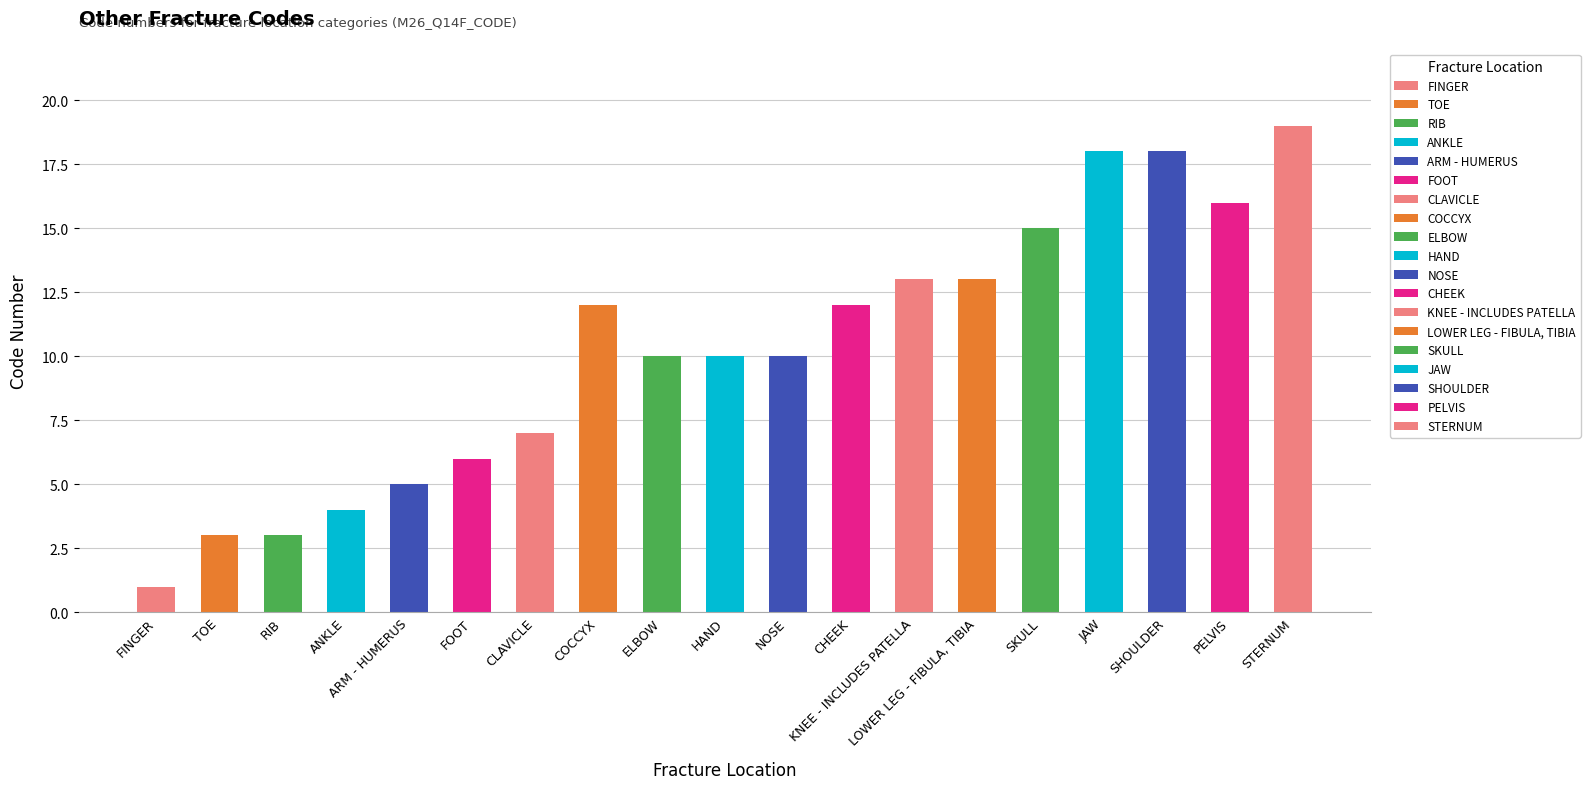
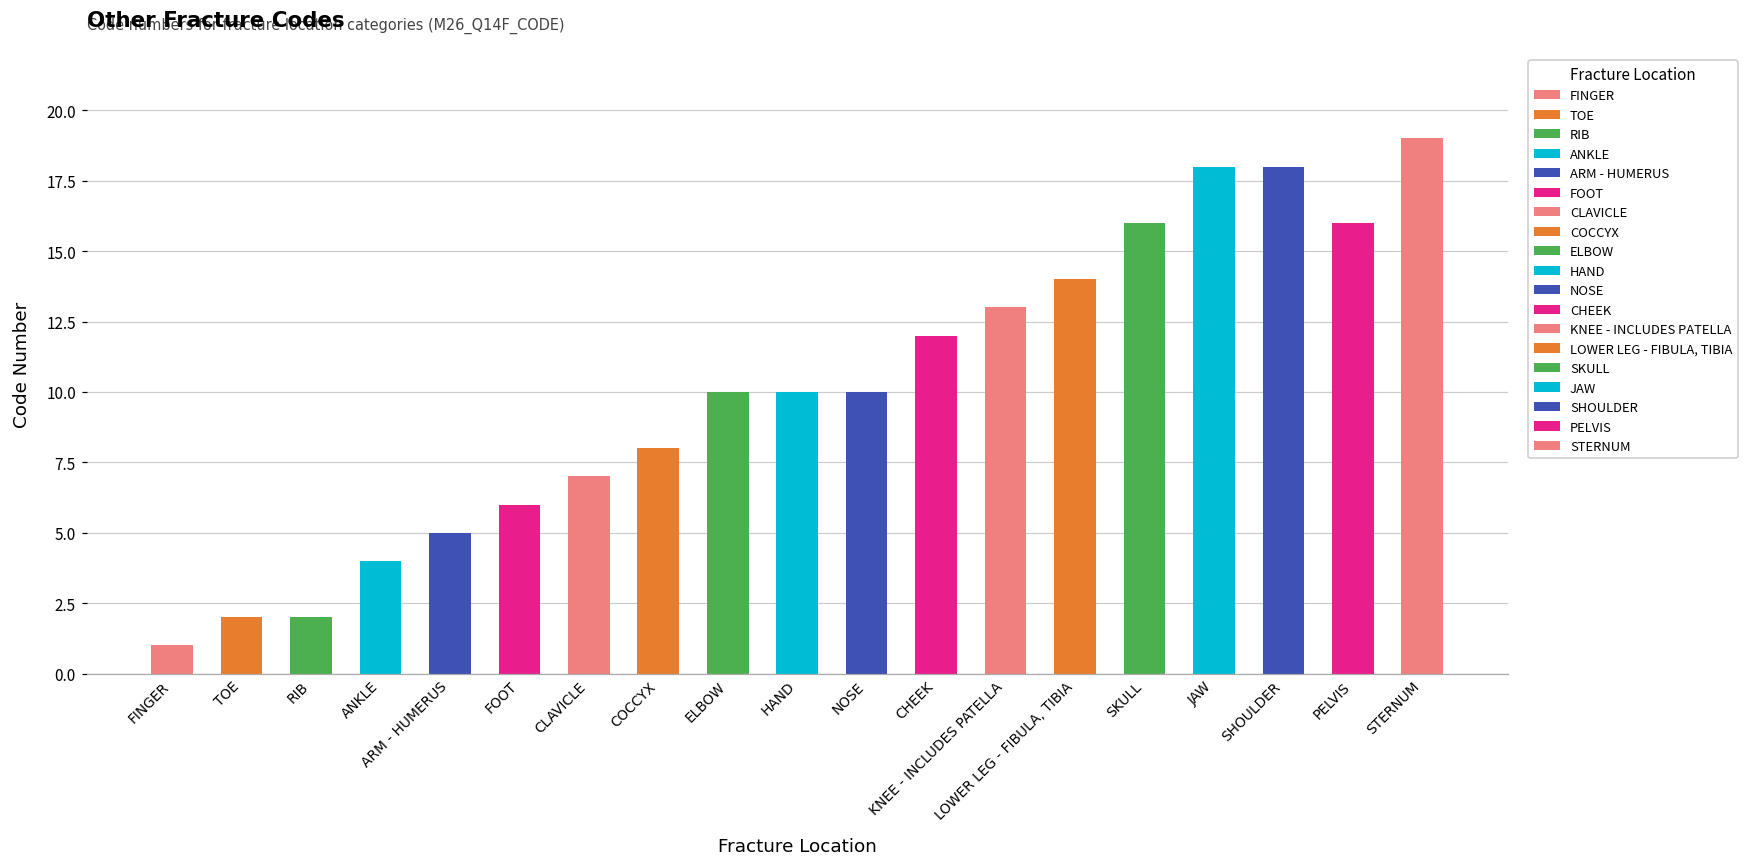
TOE: 3 -> 2
RIB: 3 -> 2
COCCYX: 12 -> 8
LOWER LEG - FIBULA, TIBIA: 13 -> 14
SKULL: 15 -> 16
